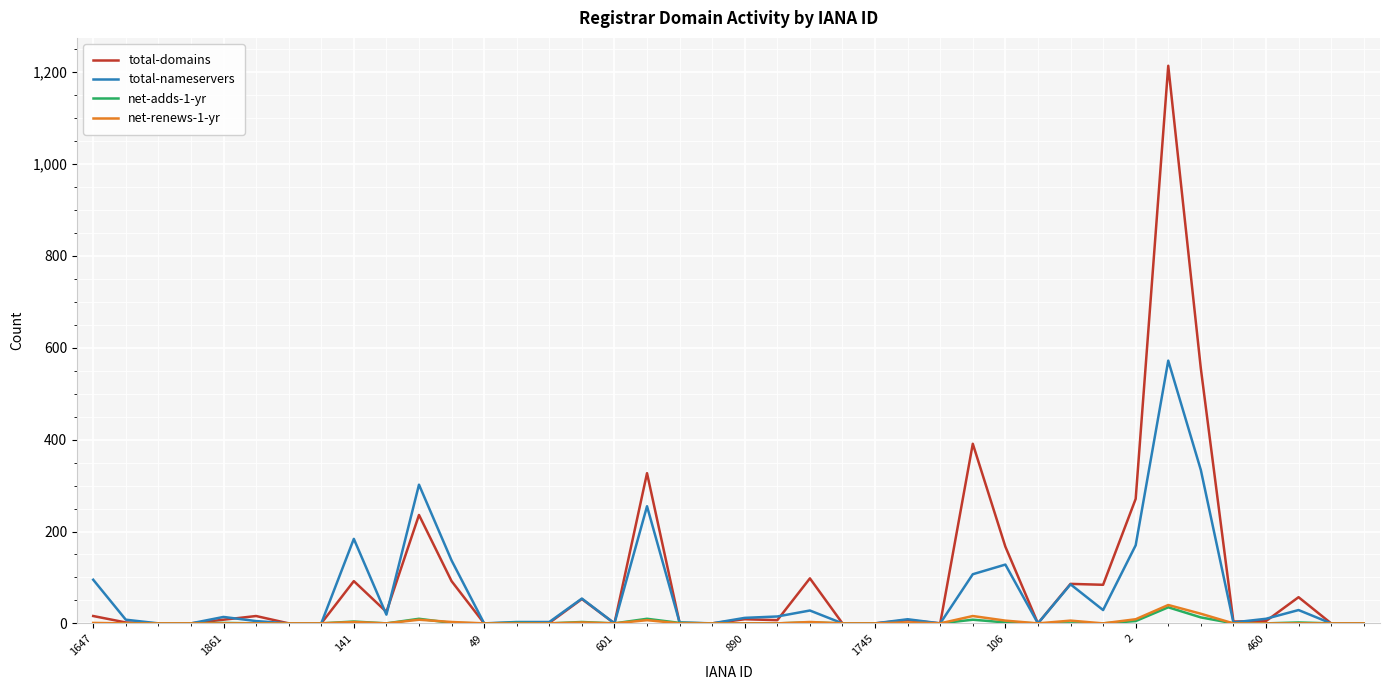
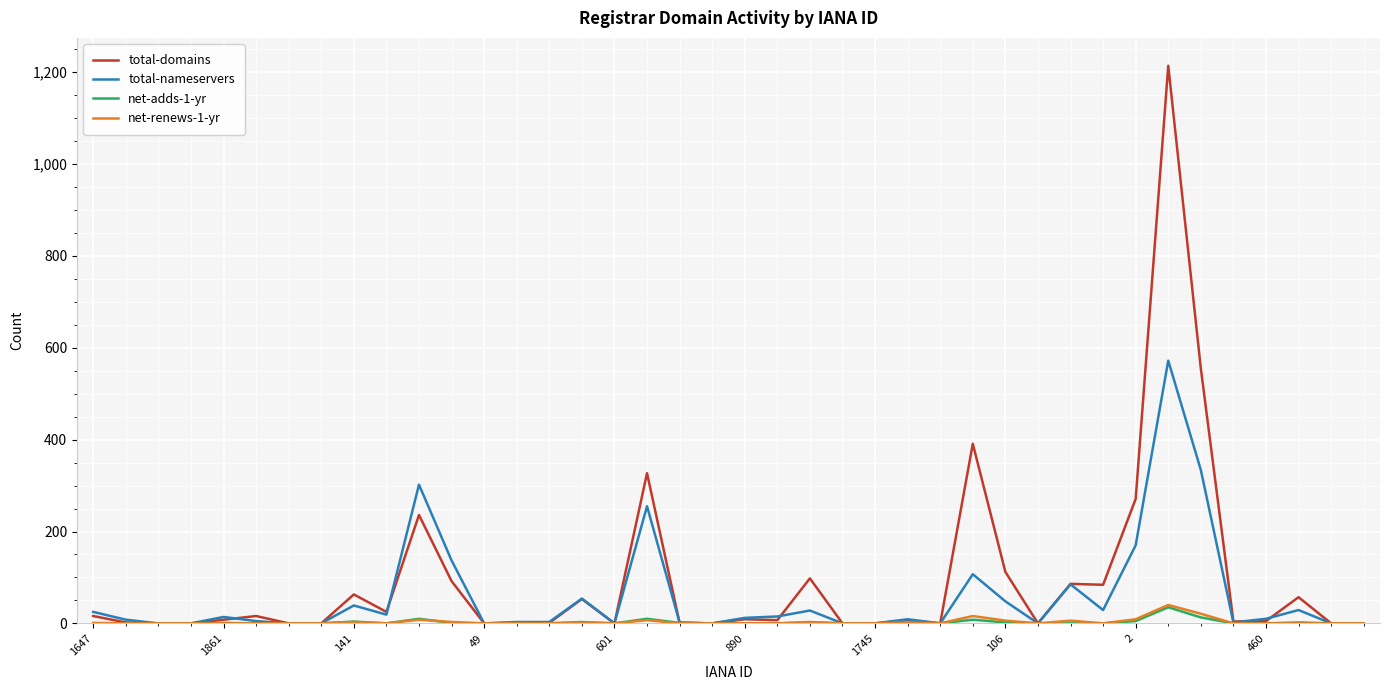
total-nameservers, 1647: 100 -> 30
total-domains, 141: 90 -> 60
total-nameservers, 141: 180 -> 40
total-domains, 106: 170 -> 110
total-nameservers, 106: 130 -> 50
